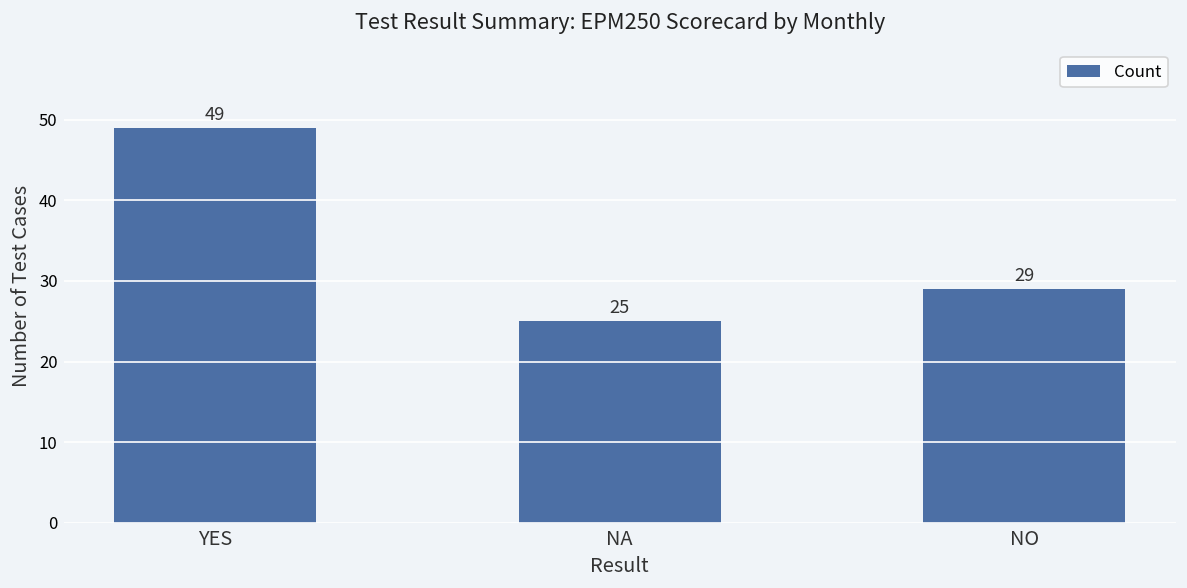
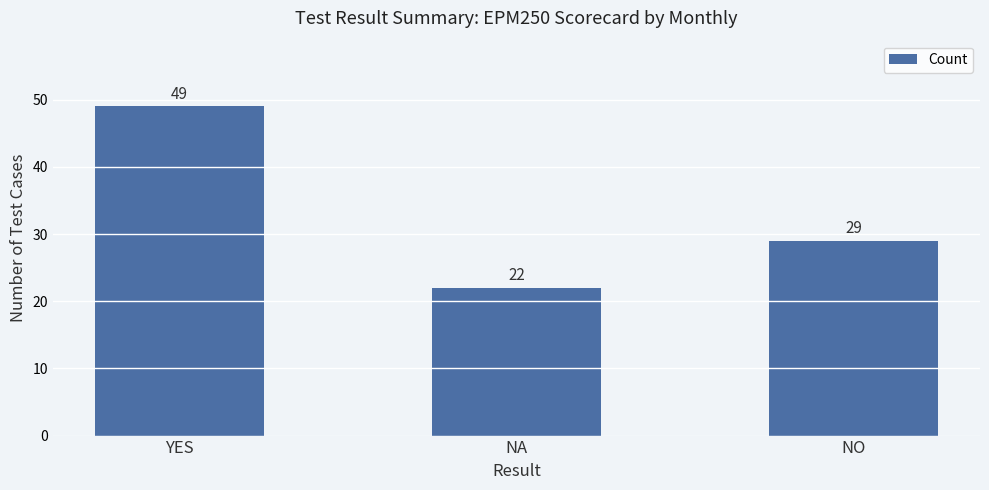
NA: 25 -> 22
